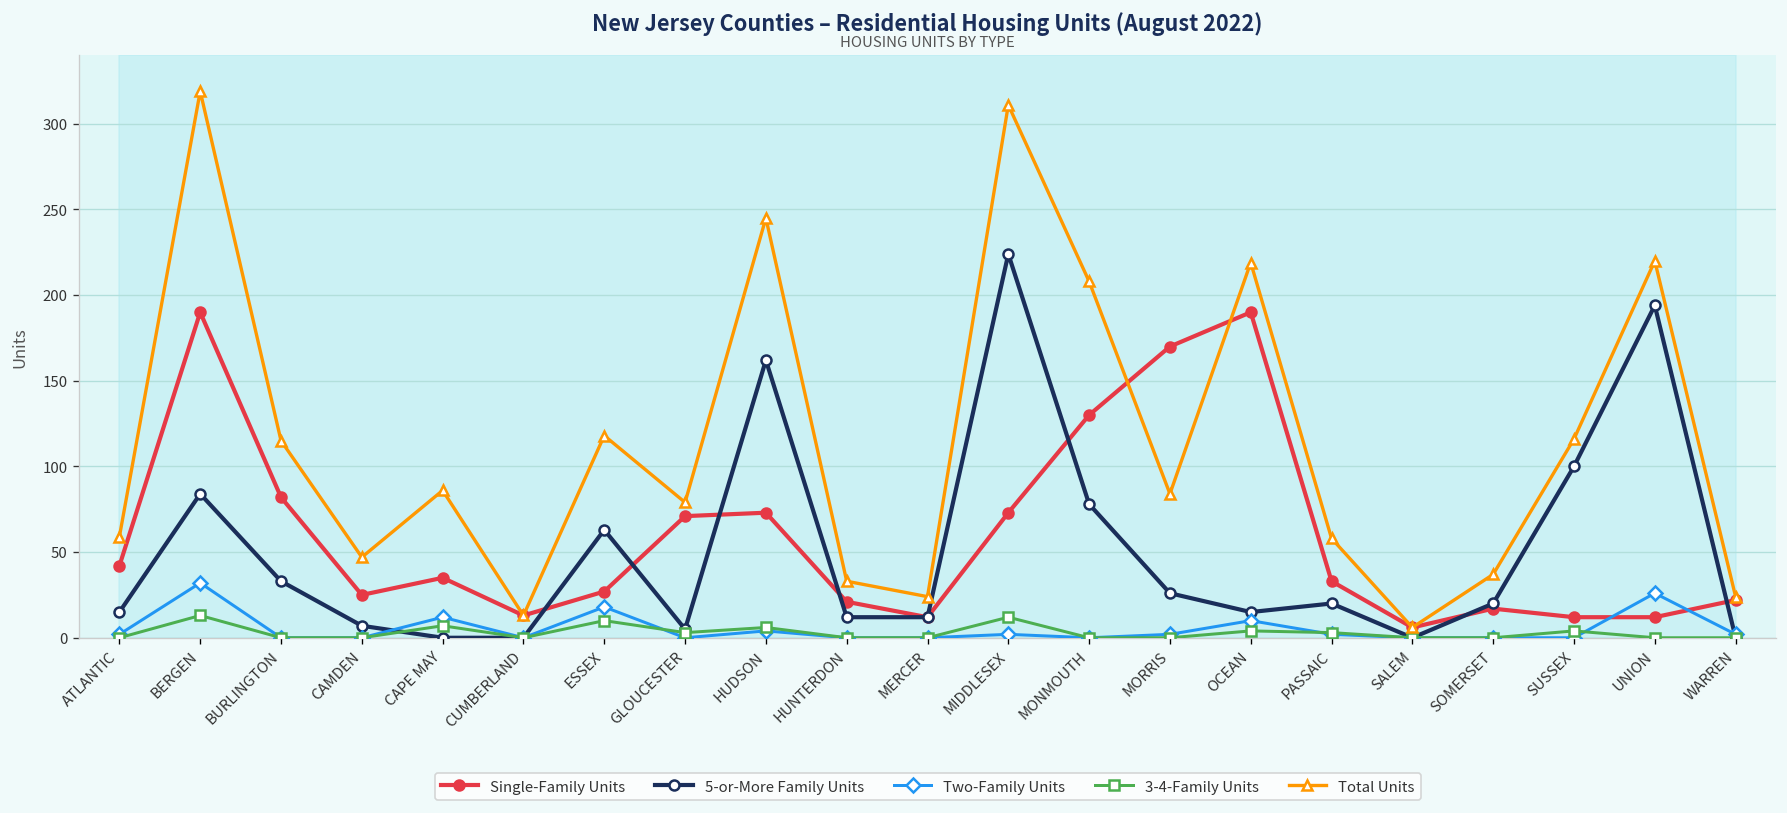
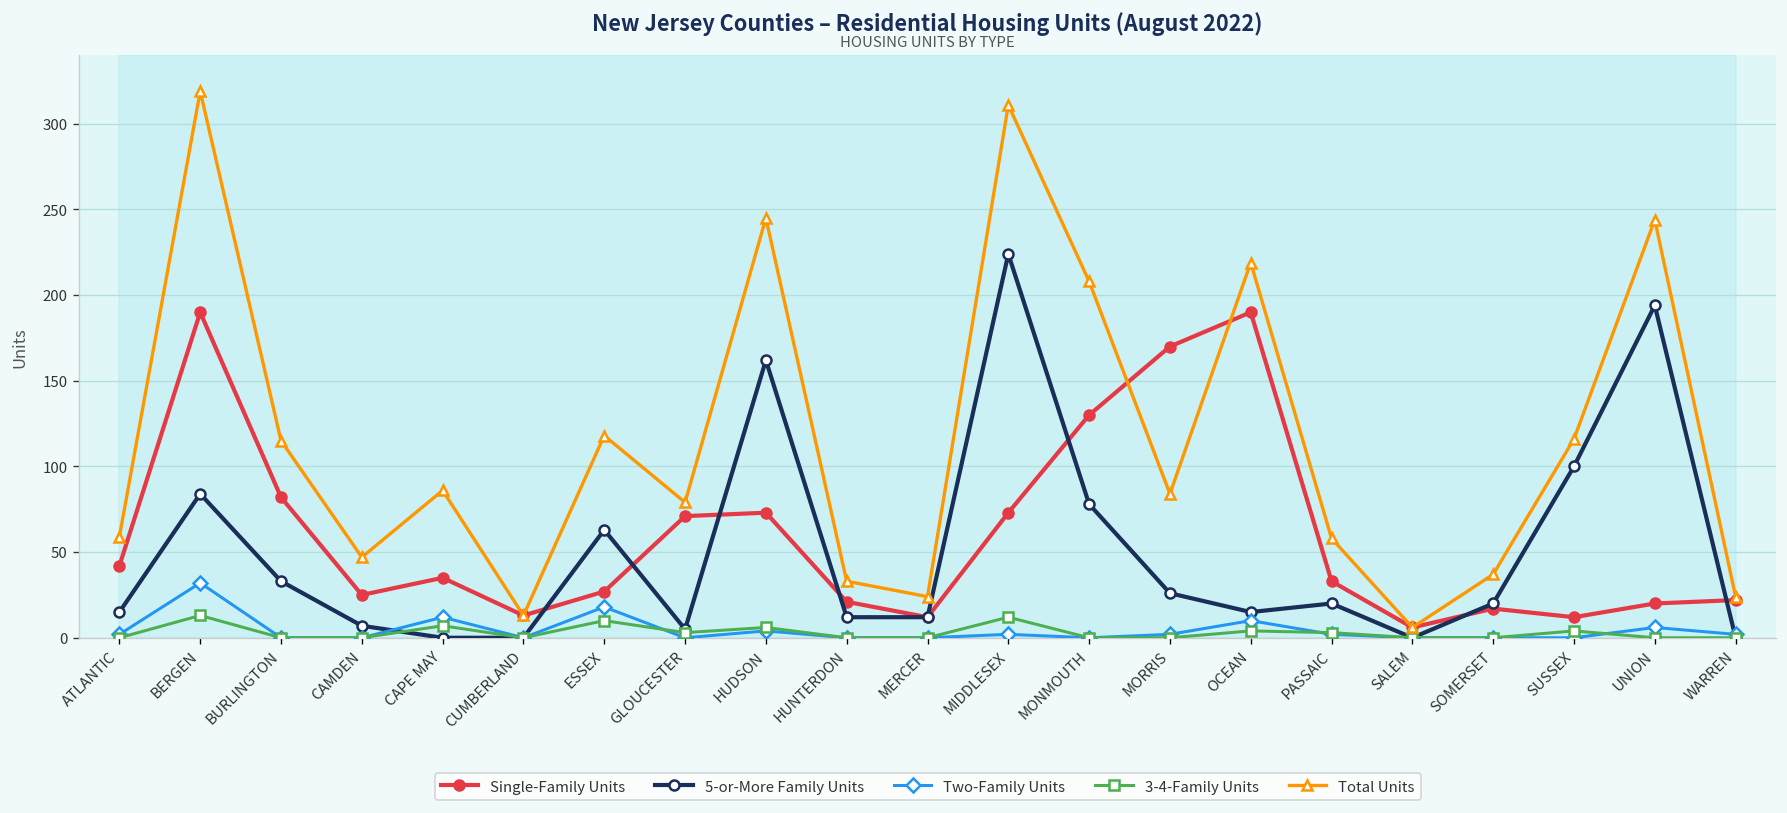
Single-Family Units, UNION: 12 -> 20
Two-Family Units, UNION: 26 -> 6
Total Units, UNION: 220 -> 244
